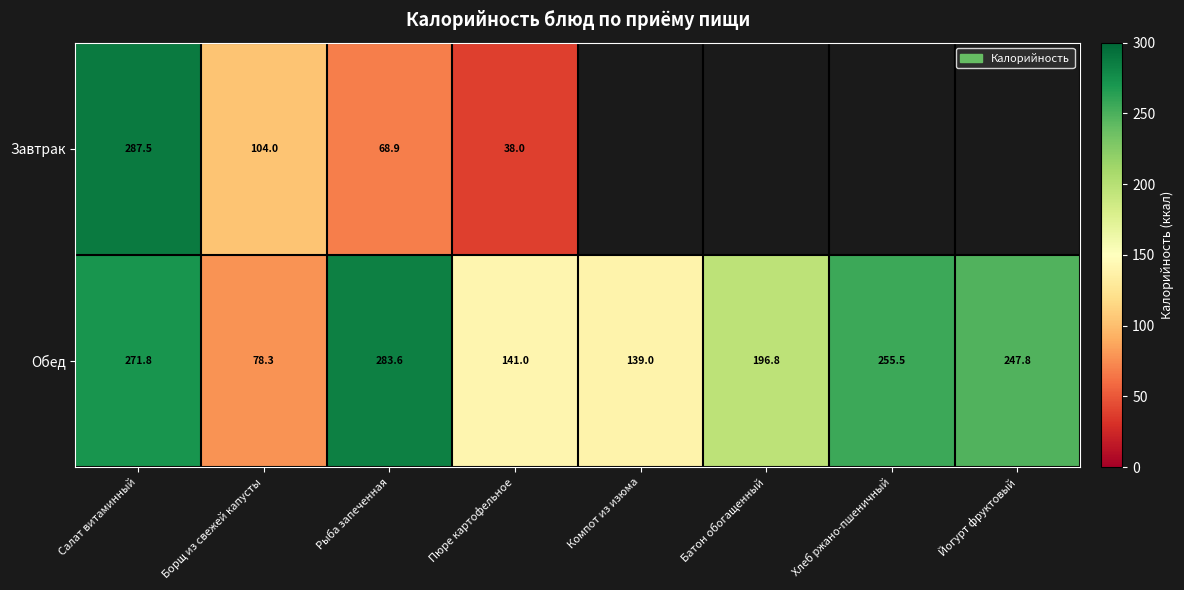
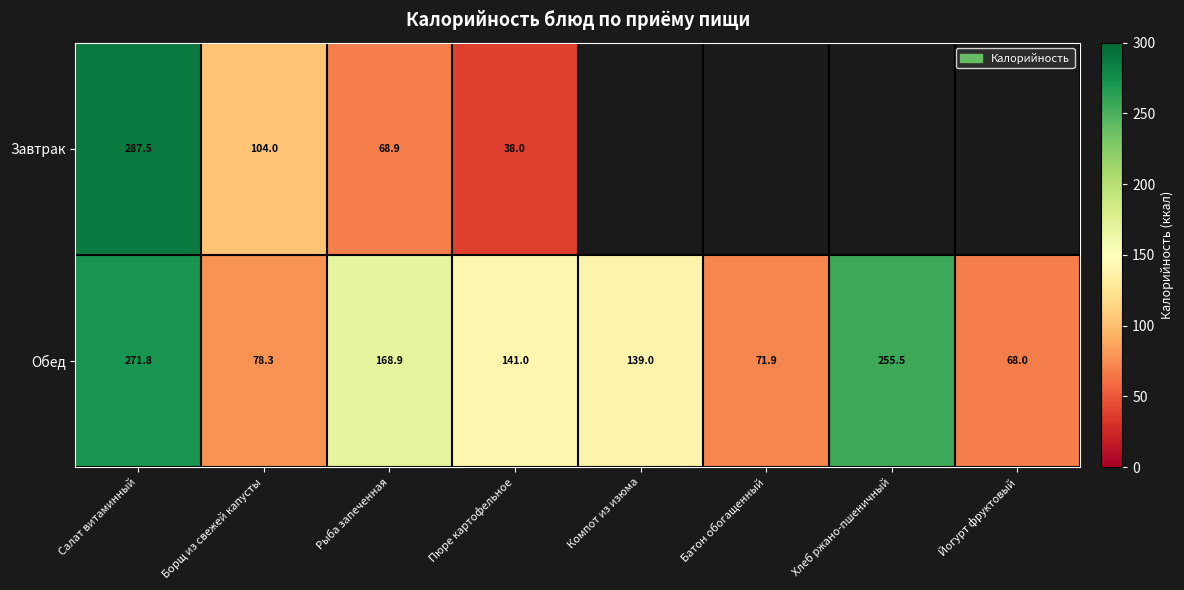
Обед, Рыба запеченная: 283.6 -> 168.9
Обед, Батон обогащенный: 196.8 -> 71.9
Обед, Йогурт фруктовый: 247.8 -> 68.0
